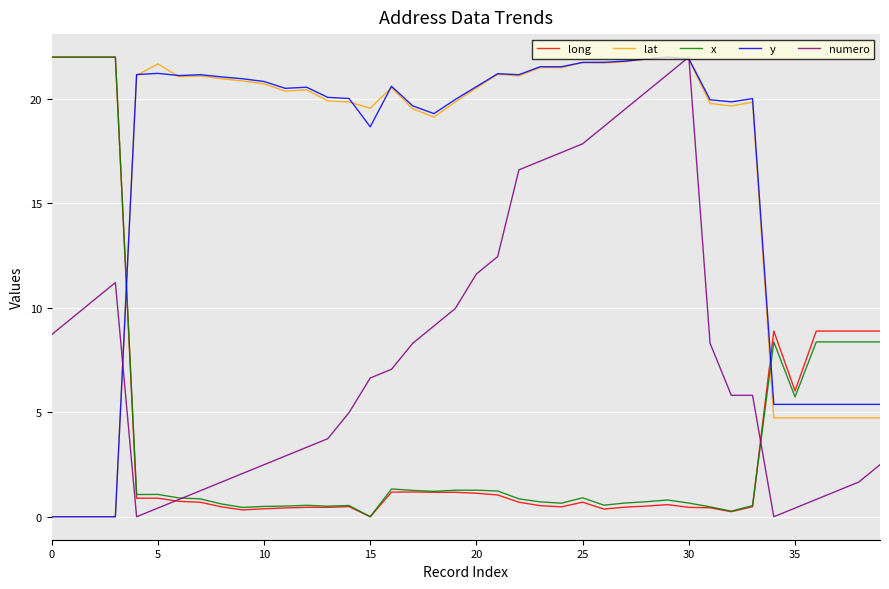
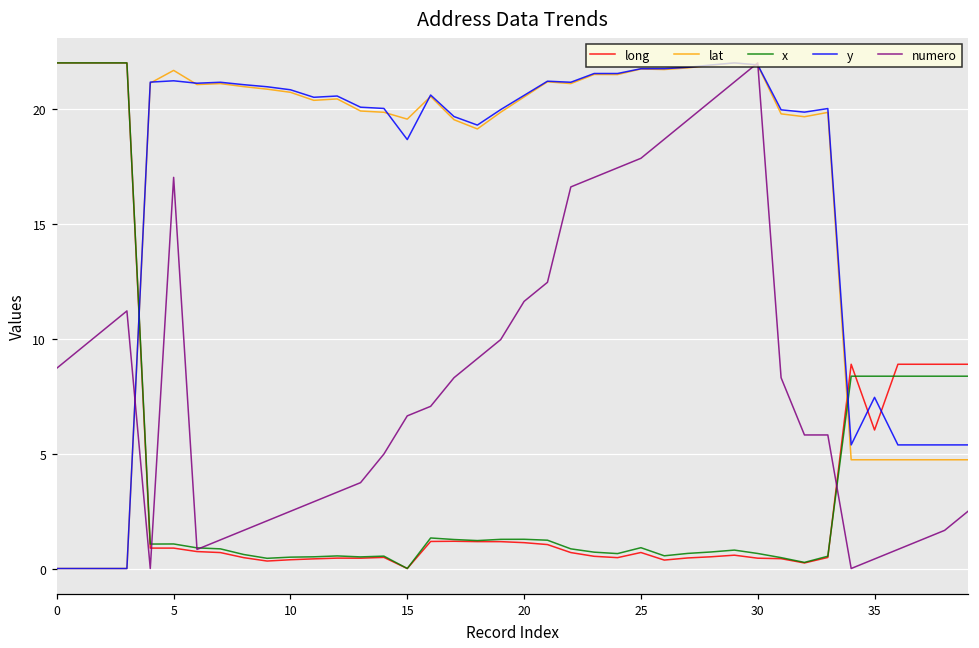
numero, 5: 0.4 -> 17.0
x, 35: 5.7 -> 8.4
y, 35: 5.4 -> 7.4
